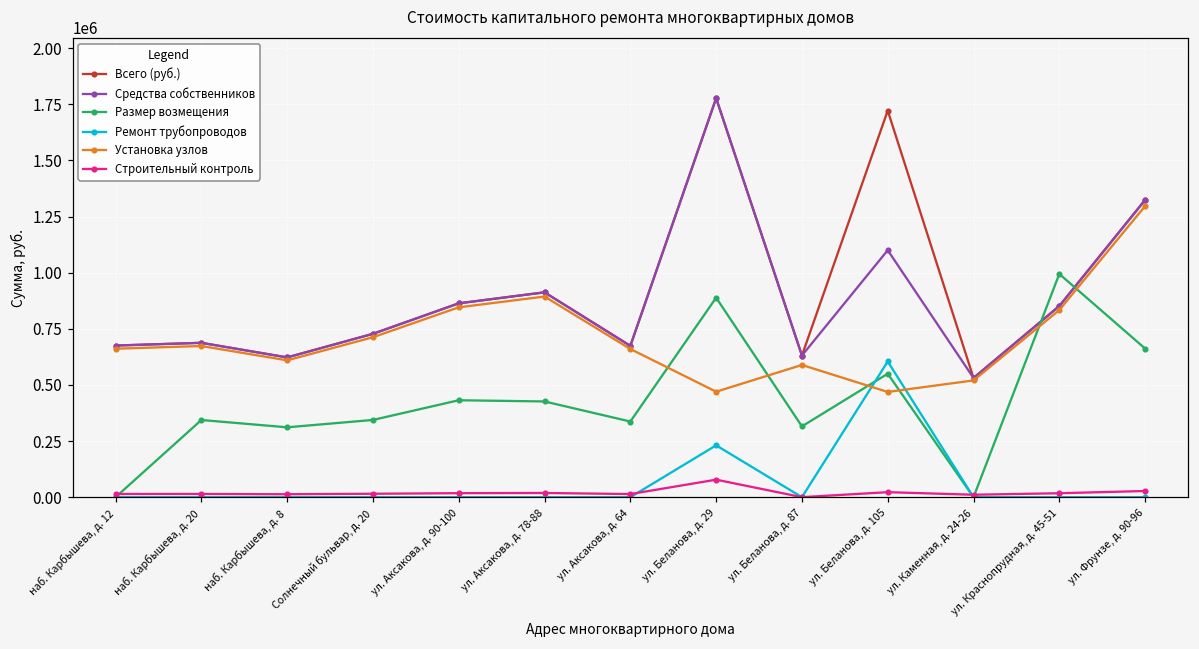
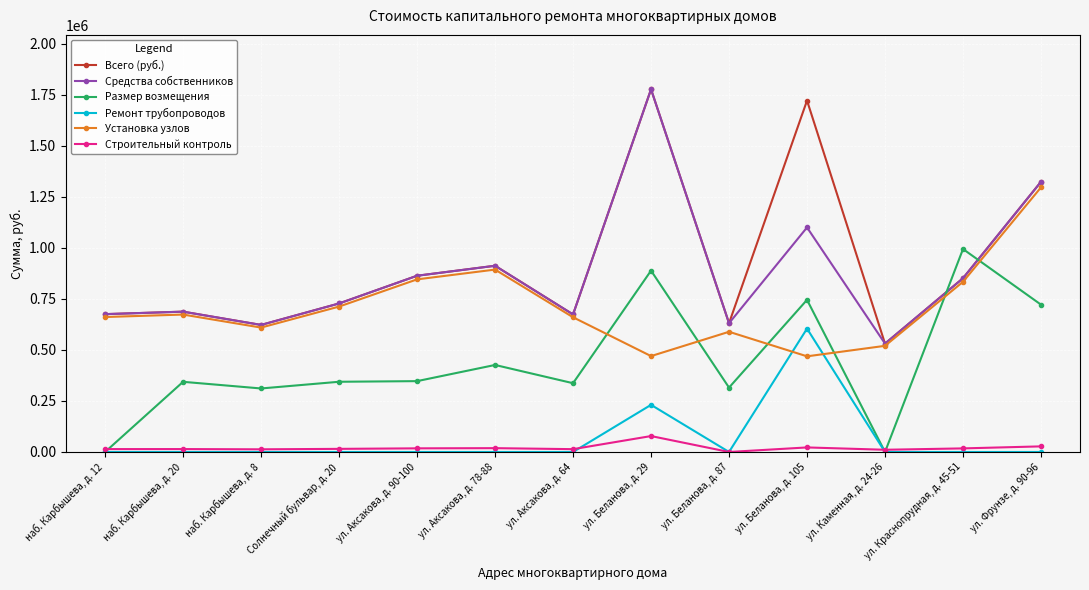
Размер возмещения, ул. Аксакова, д. 90-100: 430000 -> 350000
Размер возмещения, ул. Беланова, д. 105: 550000 -> 750000
Размер возмещения, ул. Фрунзе, д. 90-96: 660000 -> 720000
